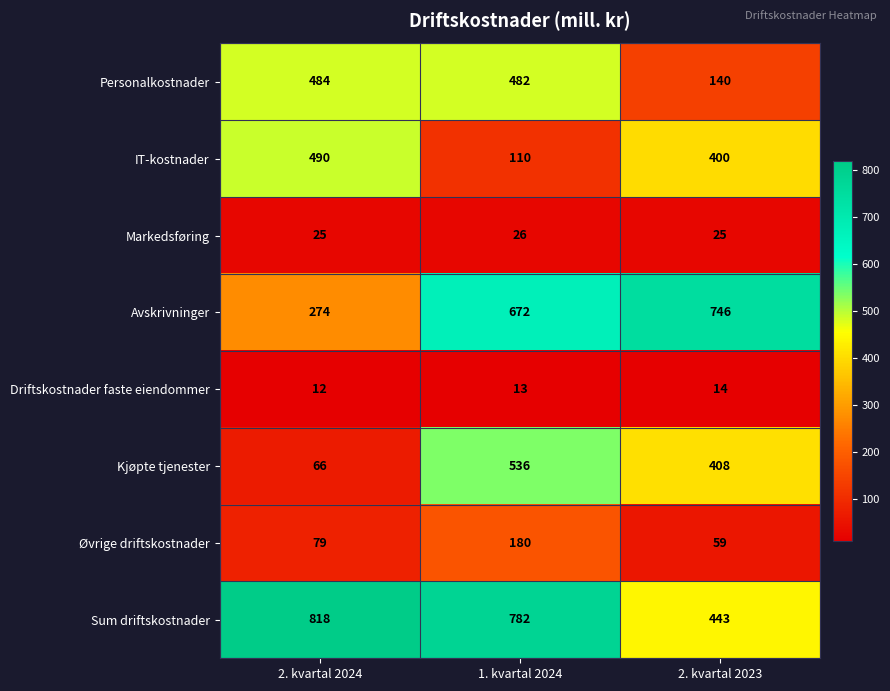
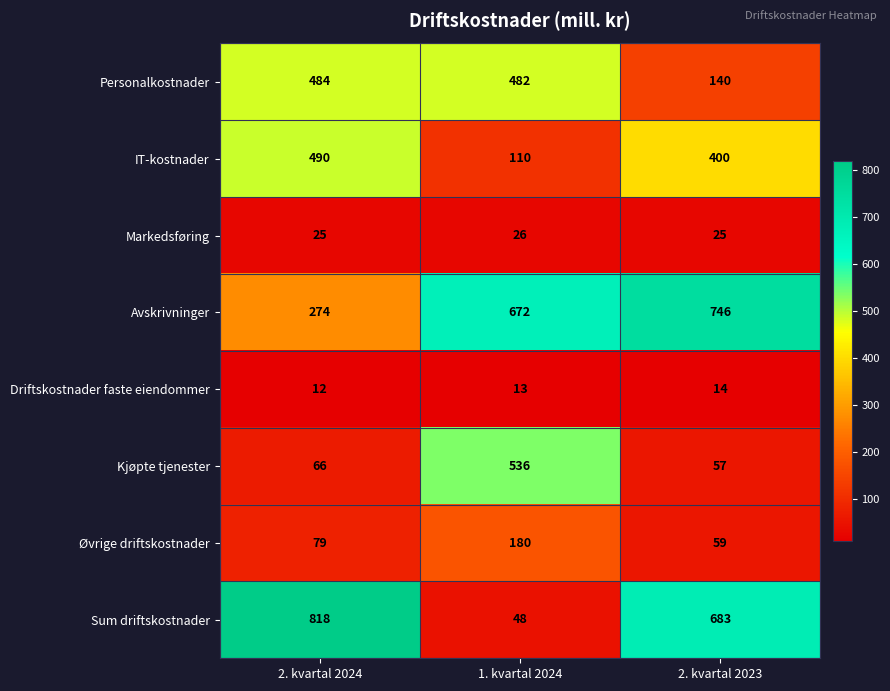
Kjøpte tjenester, 2. kvartal 2023: 408 -> 57
Sum driftskostnader, 1. kvartal 2024: 782 -> 48
Sum driftskostnader, 2. kvartal 2023: 443 -> 683
